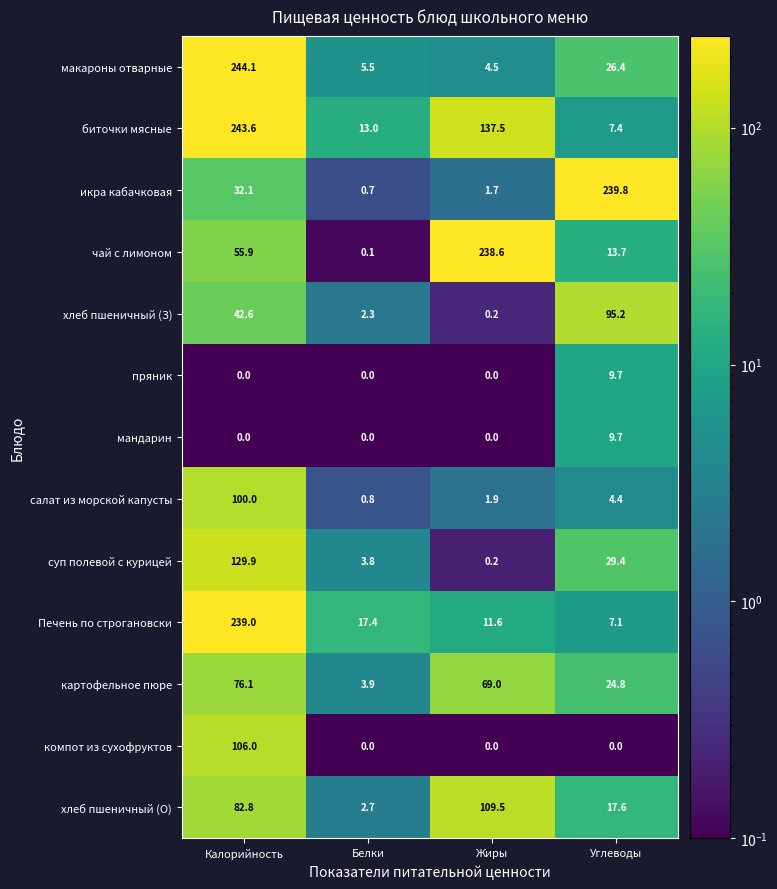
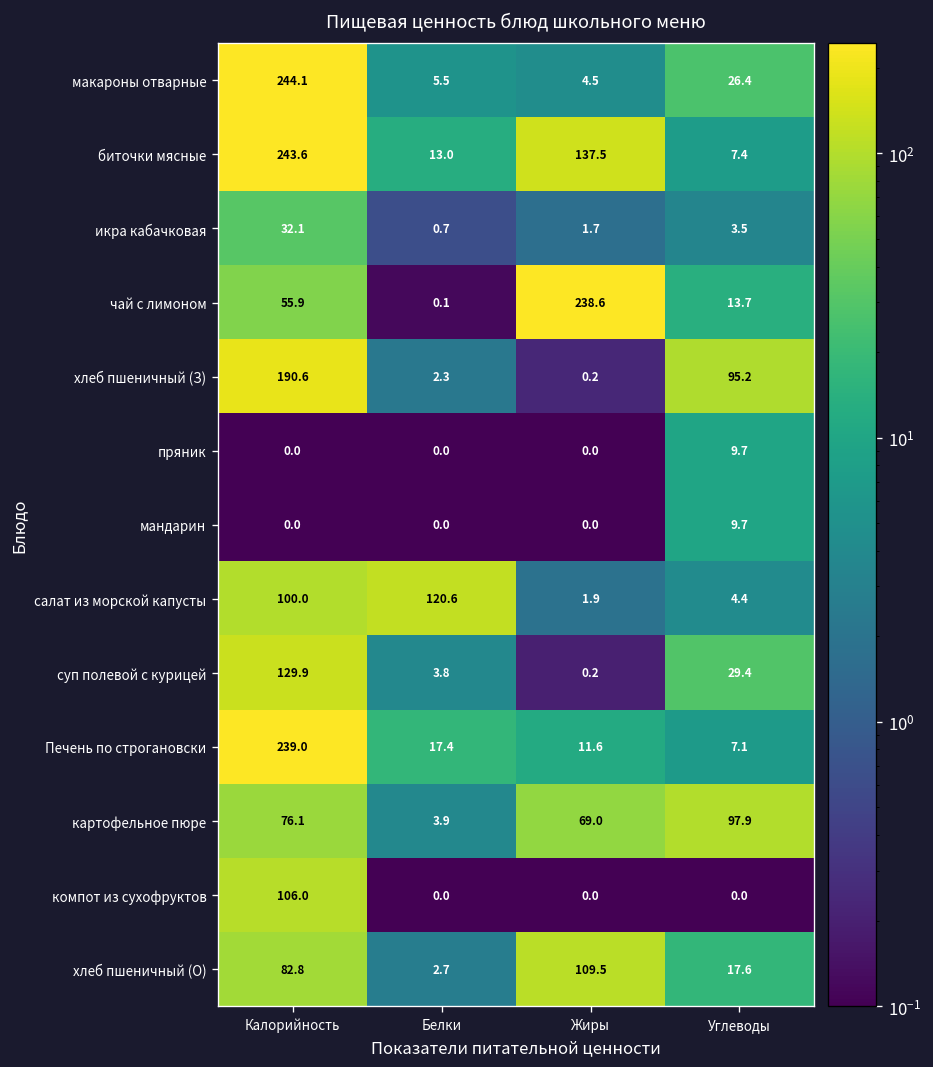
икра кабачковая, Углеводы: 239.8 -> 3.5
хлеб пшеничный (З), Калорийность: 42.6 -> 190.6
салат из морской капусты, Белки: 0.8 -> 120.6
картофельное пюре, Углеводы: 24.8 -> 97.9
